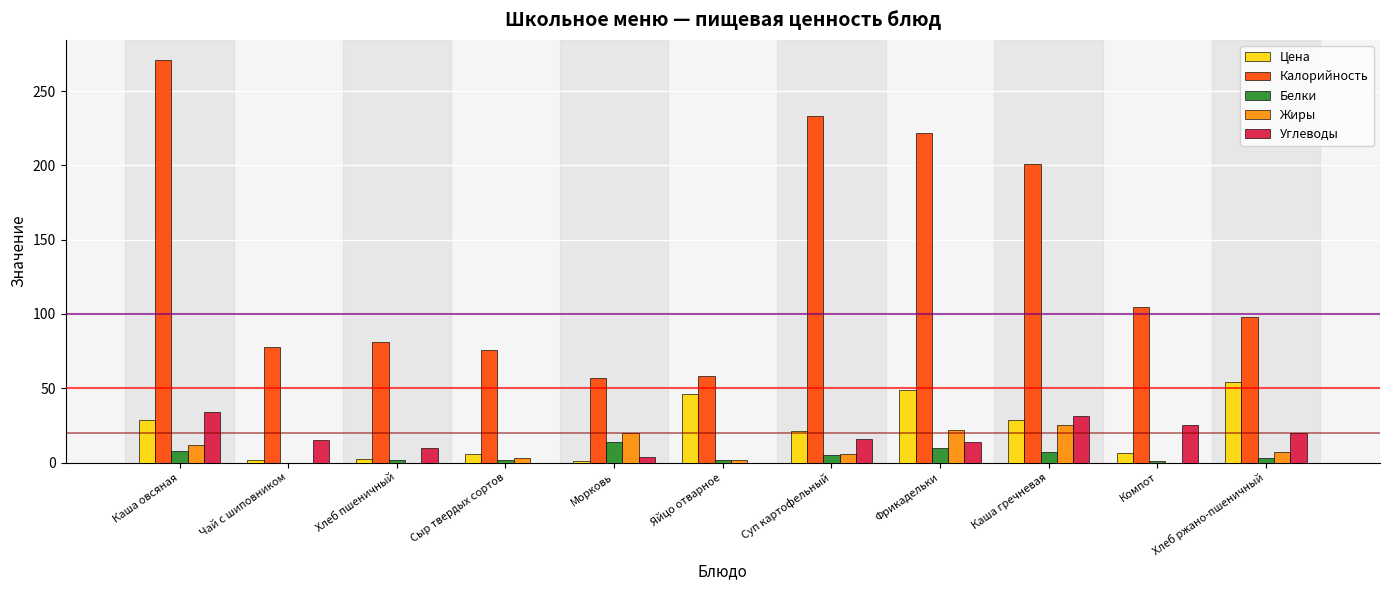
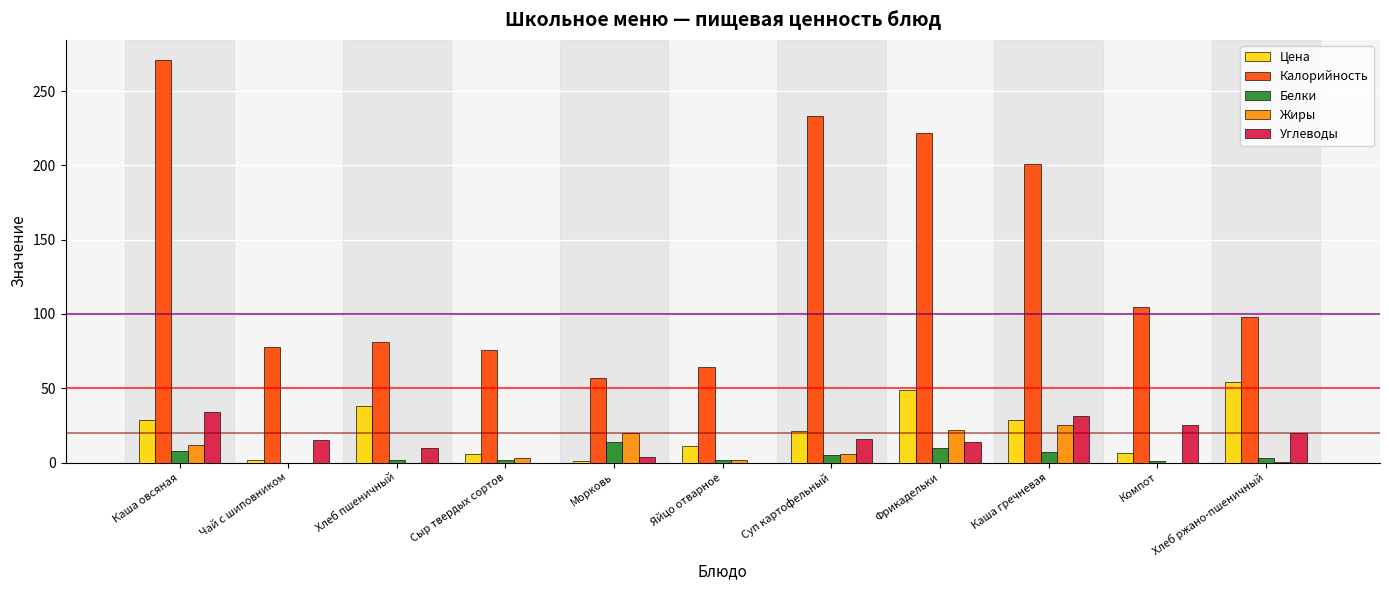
Цена, Хлеб пшеничный: 3 -> 38
Цена, Яйцо отварное: 46 -> 11
Калорийность, Яйцо отварное: 58 -> 64
Жиры, Хлеб ржано-пшеничный: 7 -> 1
